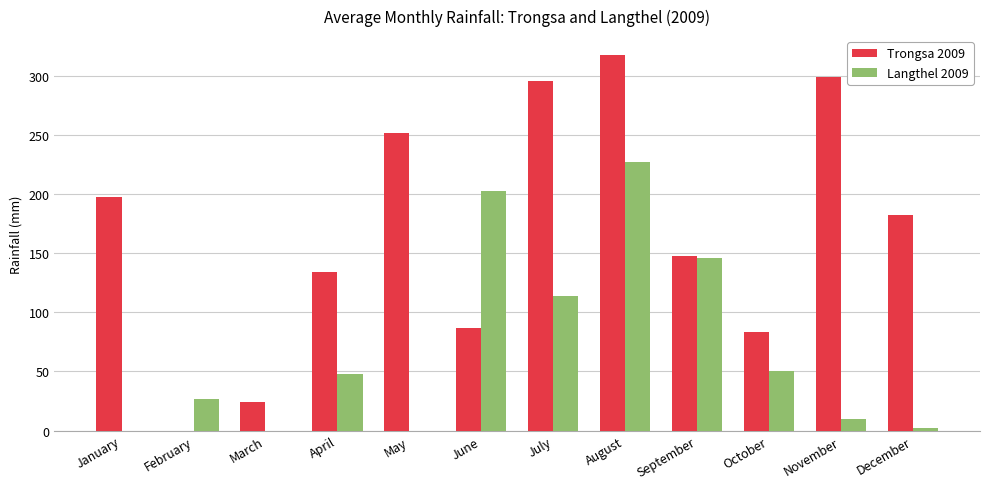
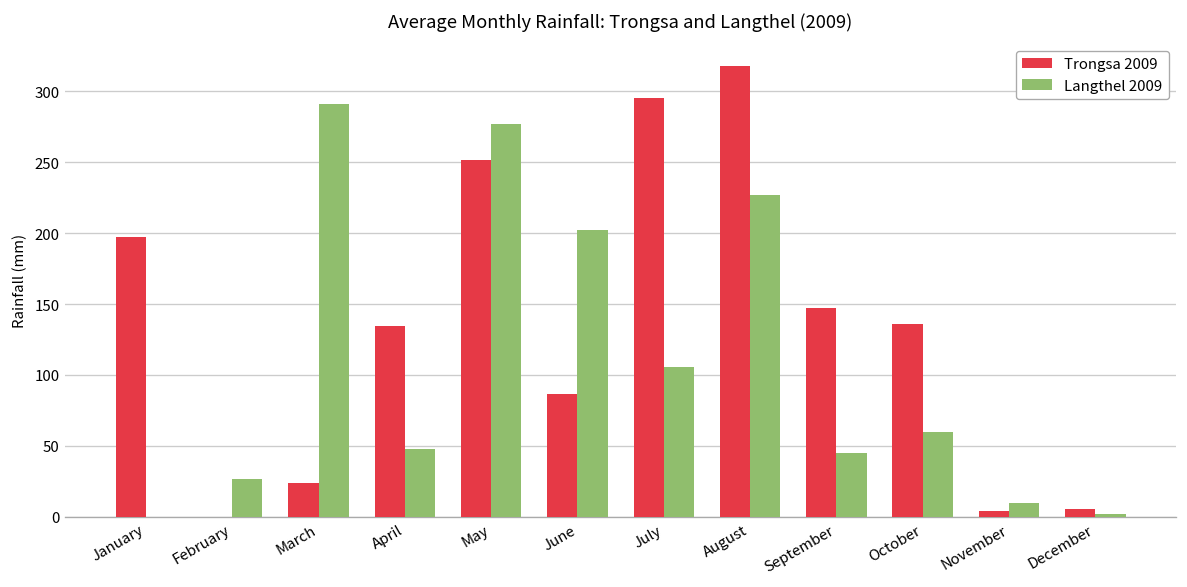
Langthel 2009, March: 0 -> 291
Langthel 2009, May: 0 -> 277
Langthel 2009, July: 114 -> 106
Langthel 2009, September: 146 -> 45
Trongsa 2009, October: 84 -> 136
Langthel 2009, October: 50 -> 60
Trongsa 2009, November: 299 -> 4
Trongsa 2009, December: 182 -> 6
